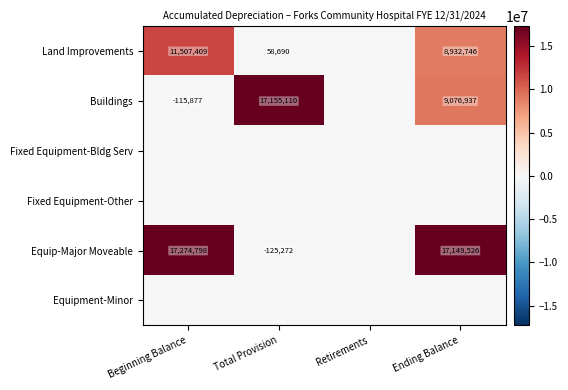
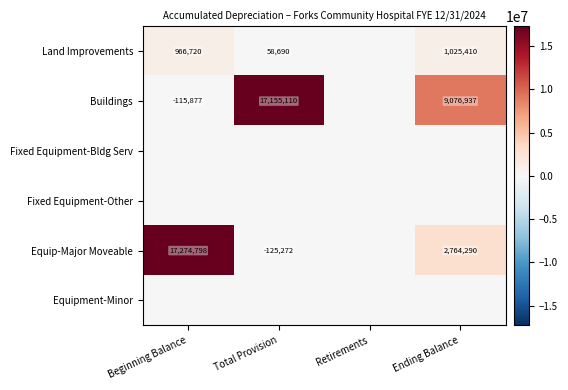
Land Improvements, Beginning Balance: 11,507,409 -> 966,720
Land Improvements, Ending Balance: 8,932,746 -> 1,025,410
Equip-Major Moveable, Ending Balance: 17,149,526 -> 2,764,290
